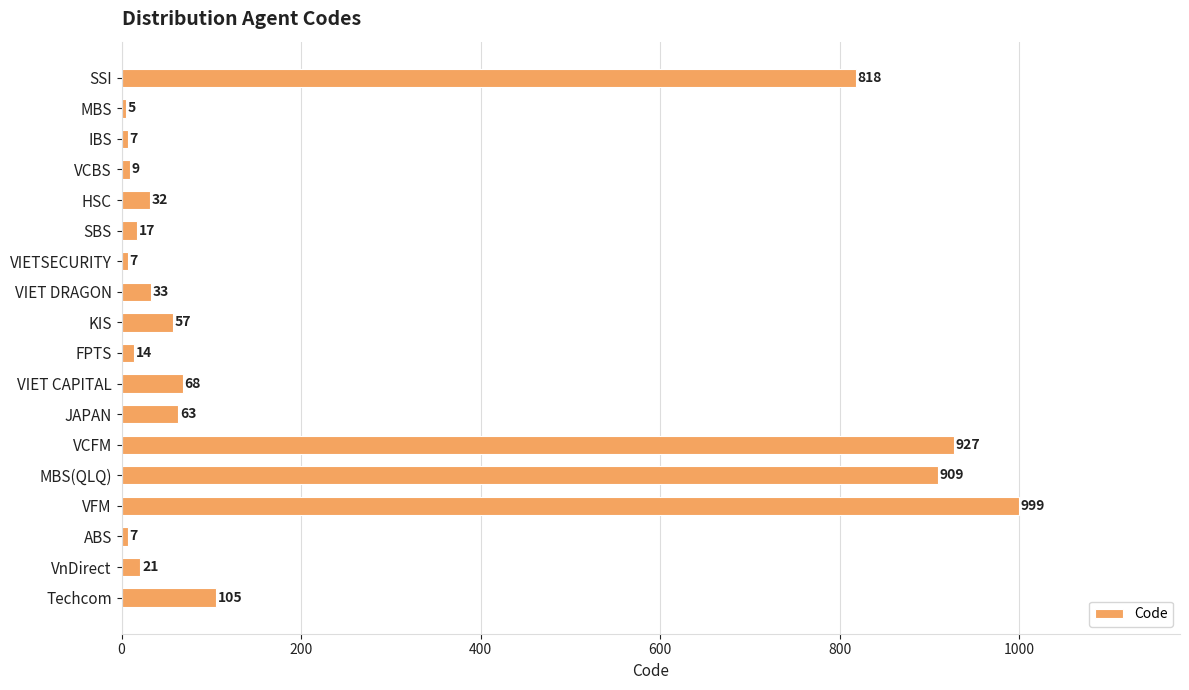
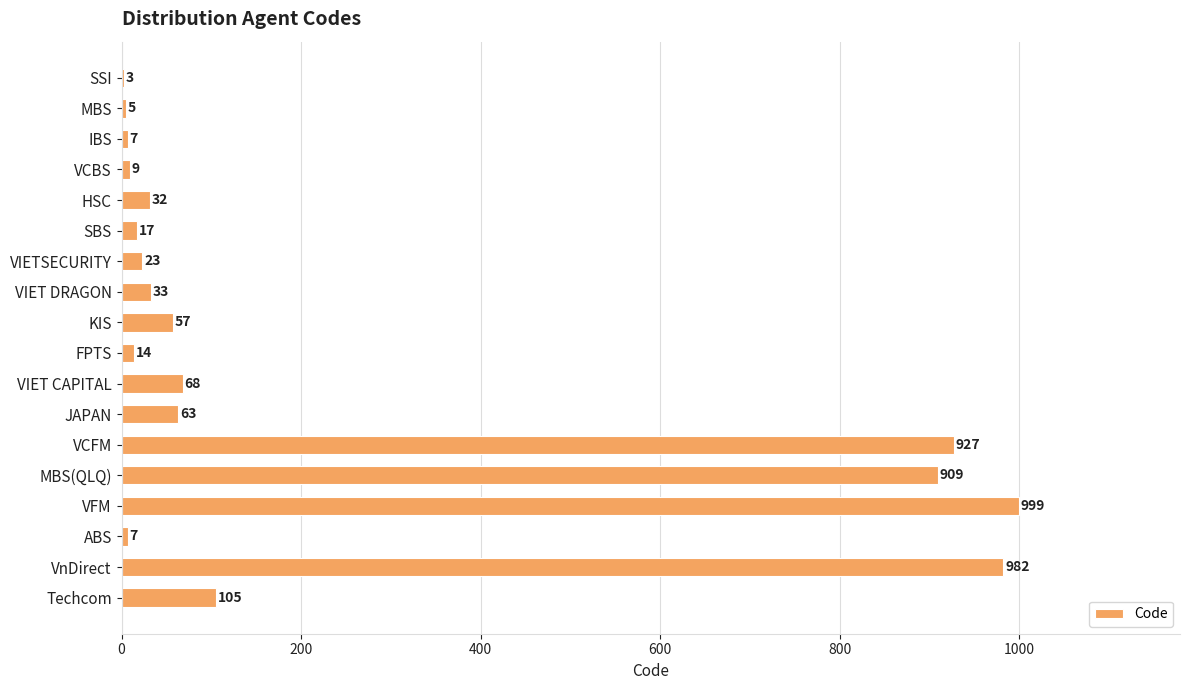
SSI: 818 -> 3
VIETSECURITY: 7 -> 23
VnDirect: 21 -> 982
